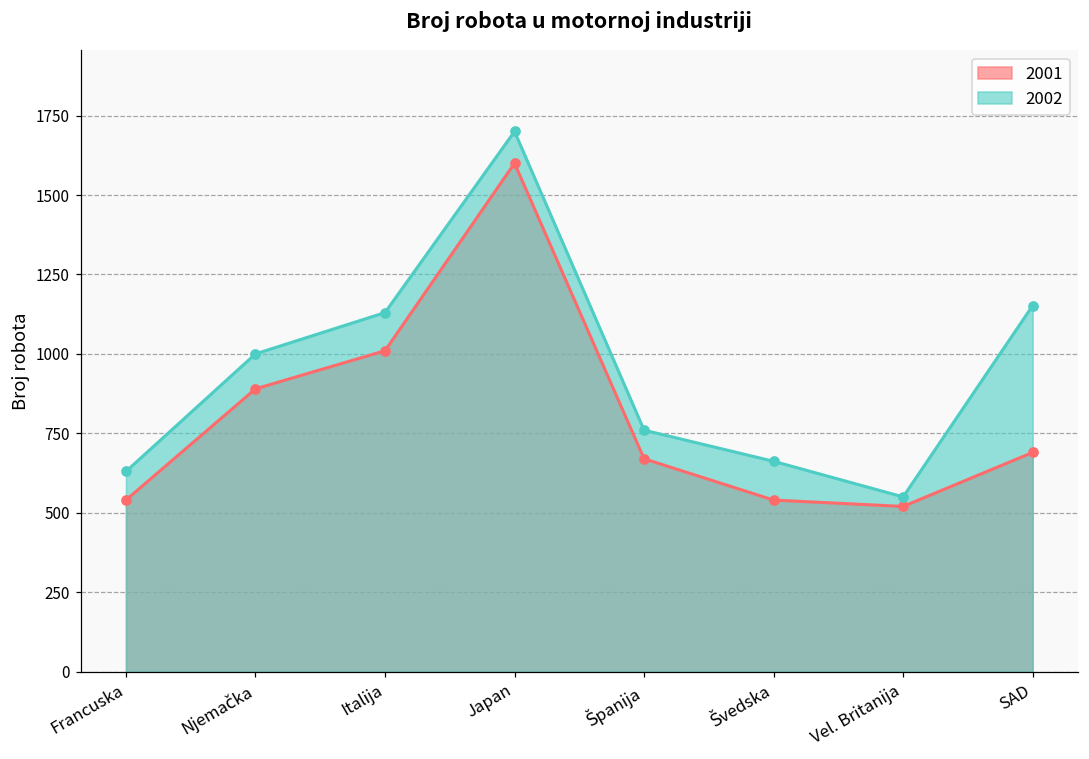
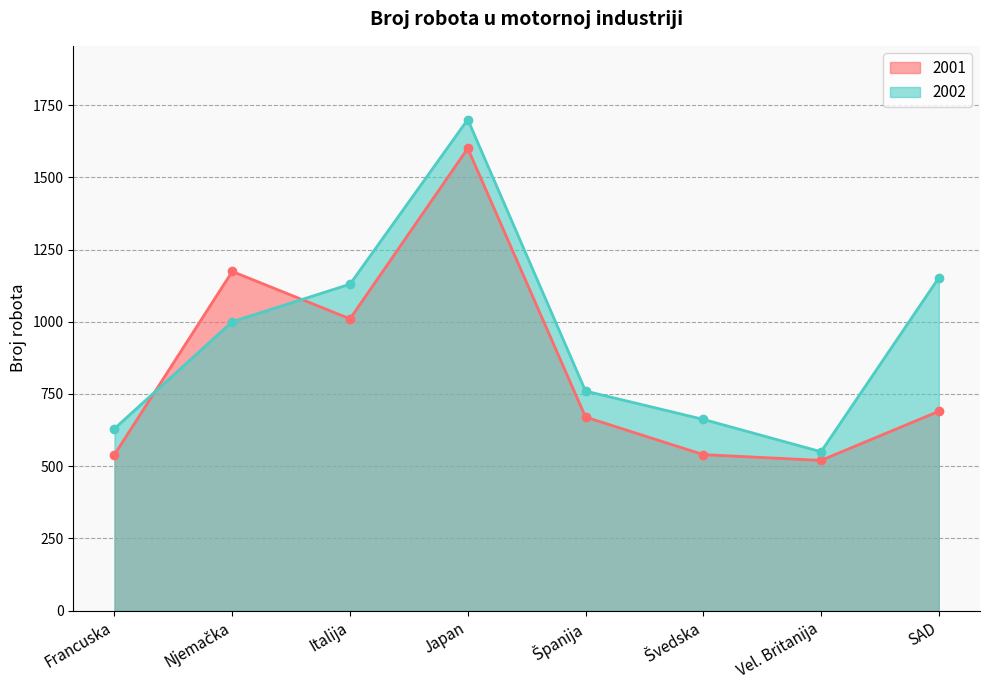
2001, Njemačka: 890 -> 1170
